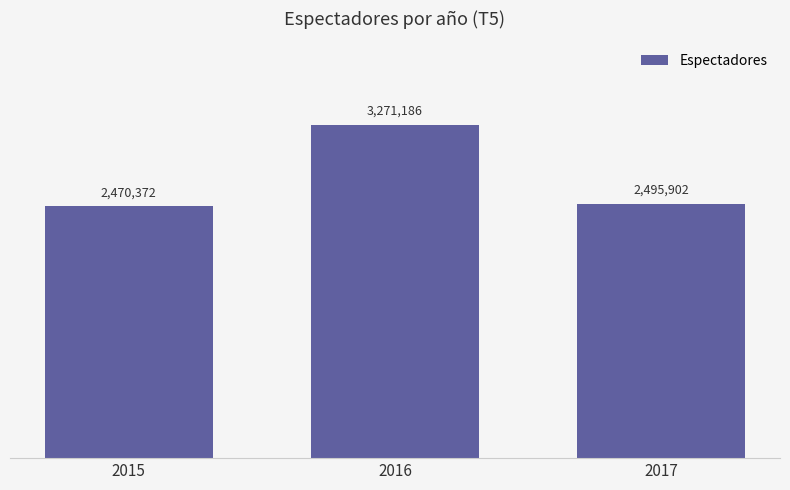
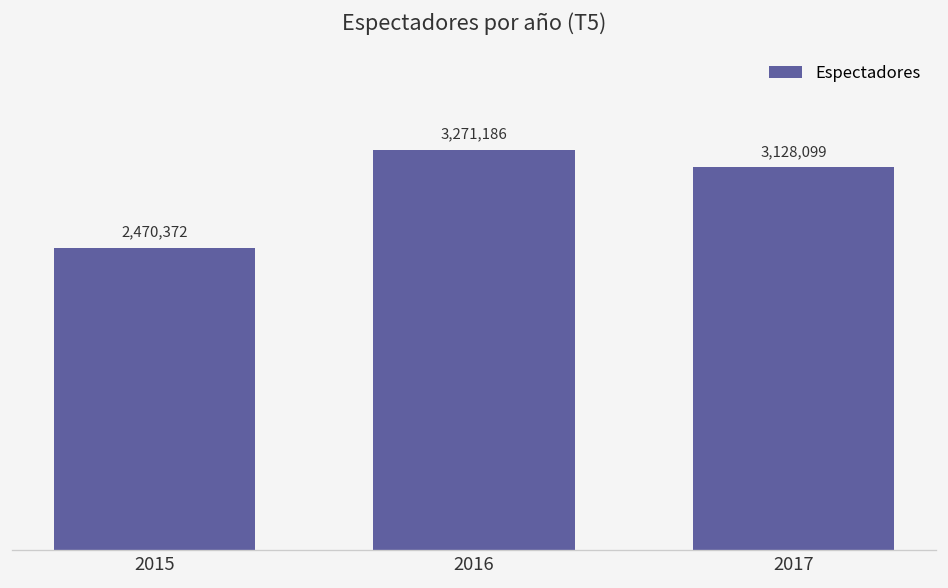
2017: 2,495,902 -> 3,128,099
